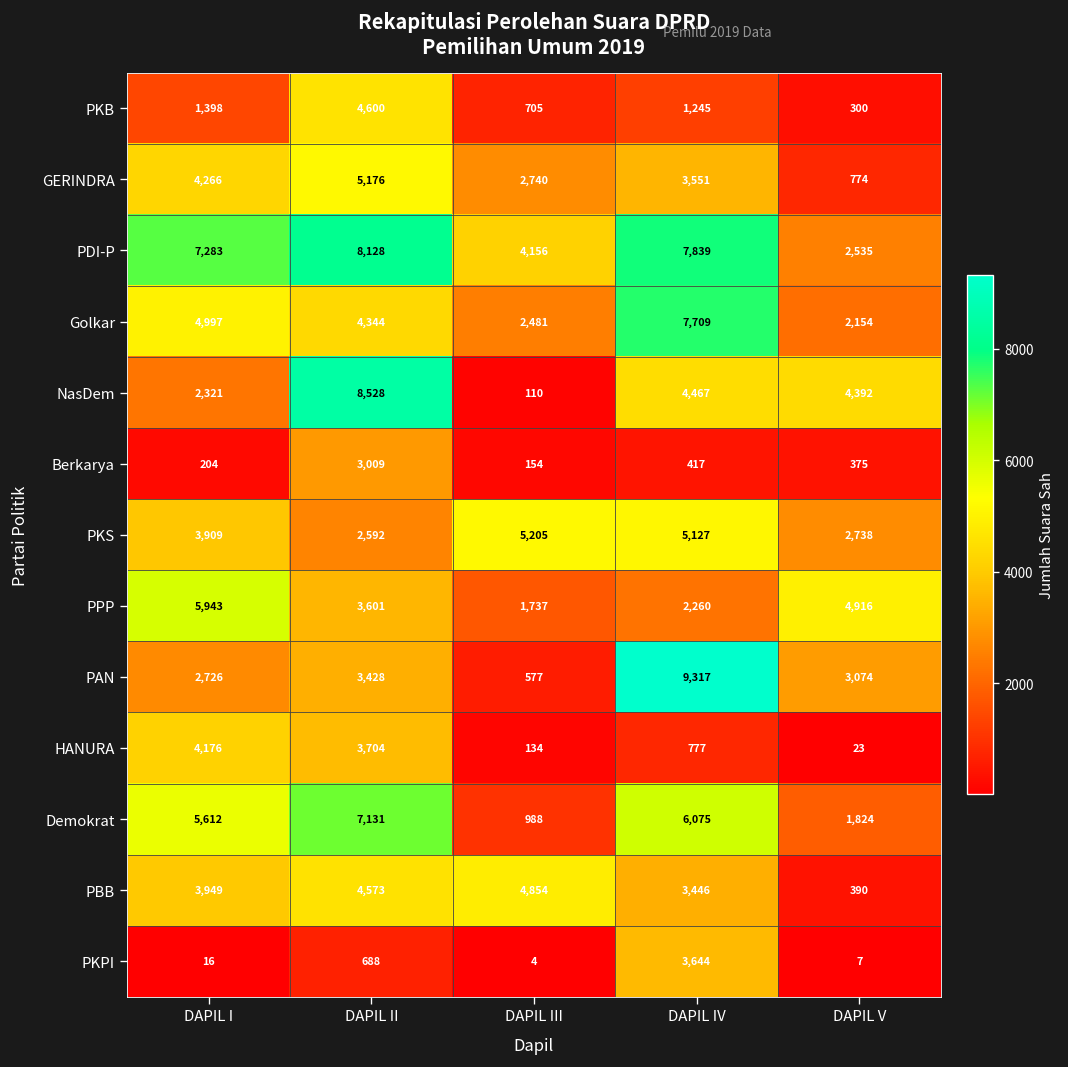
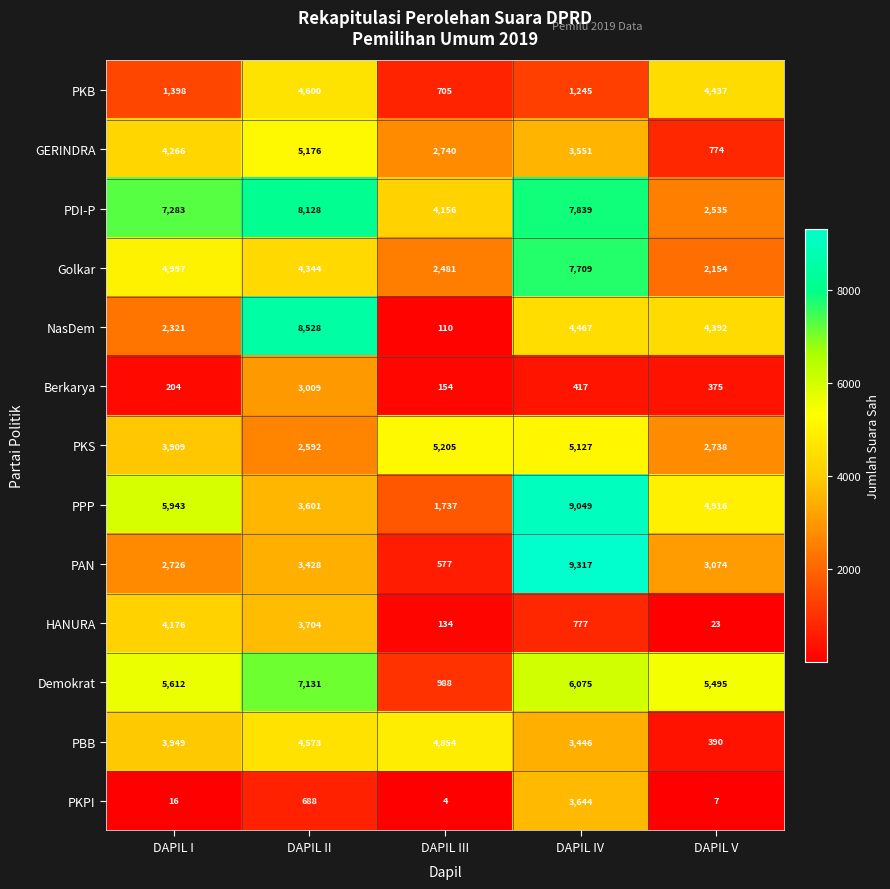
PKB, DAPIL V: 300 -> 4,437
PPP, DAPIL IV: 2,260 -> 9,049
Demokrat, DAPIL V: 1,824 -> 5,495
